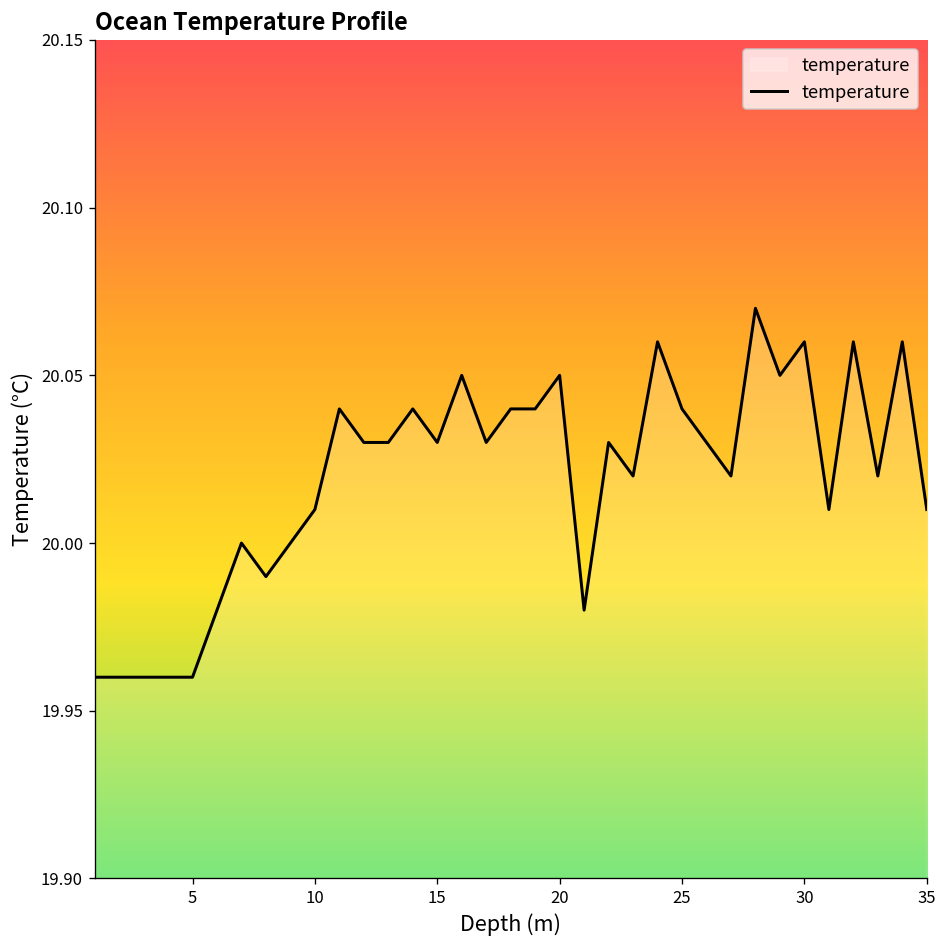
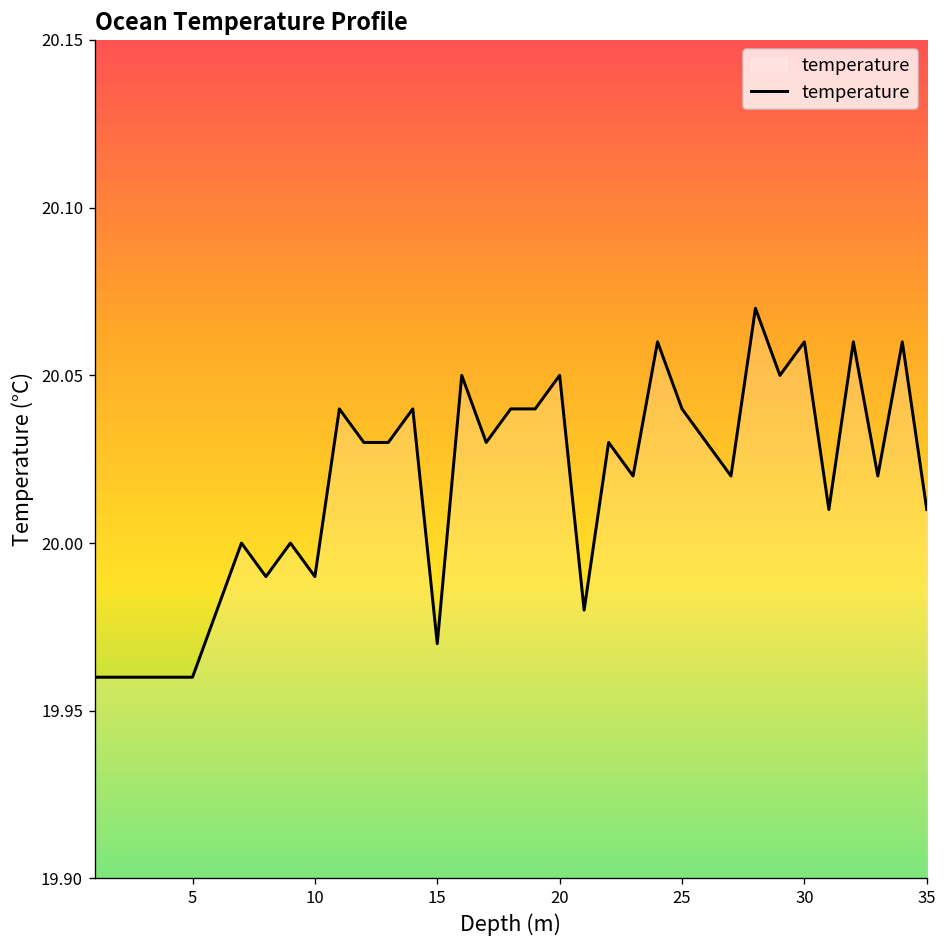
10: 20.01 -> 19.99
15: 20.03 -> 19.97
